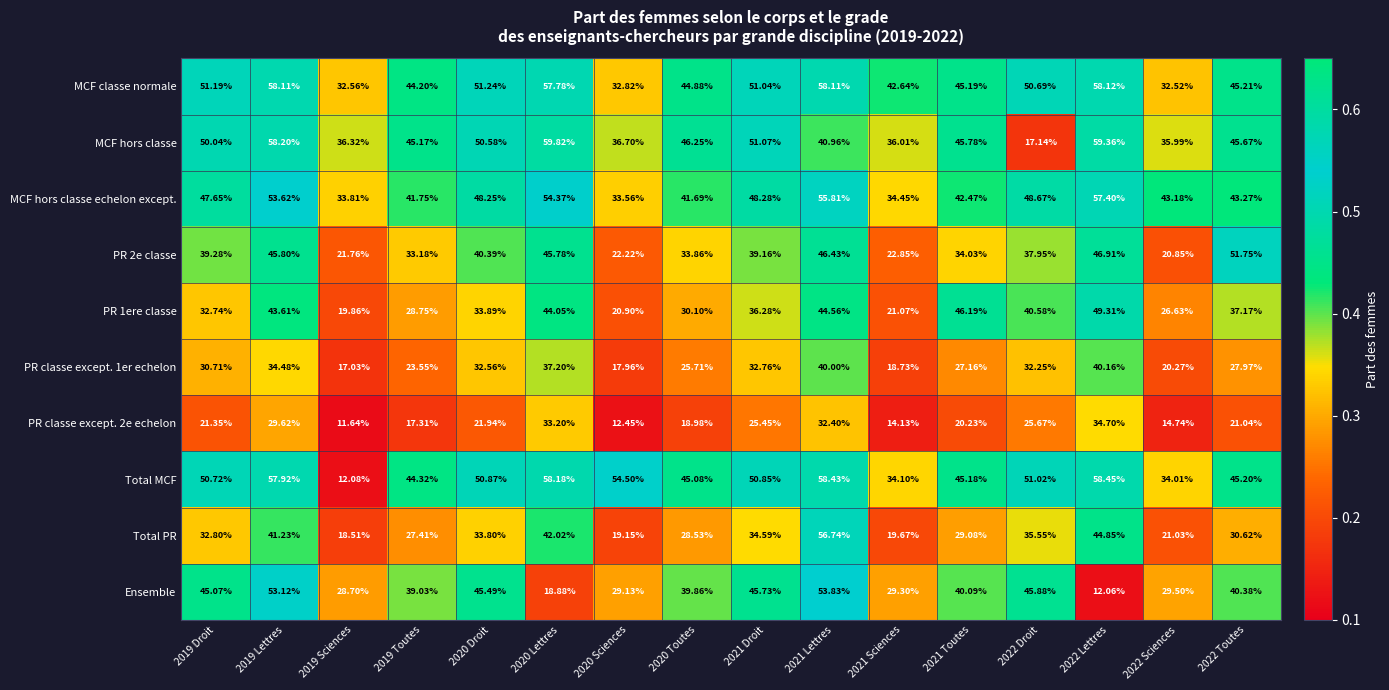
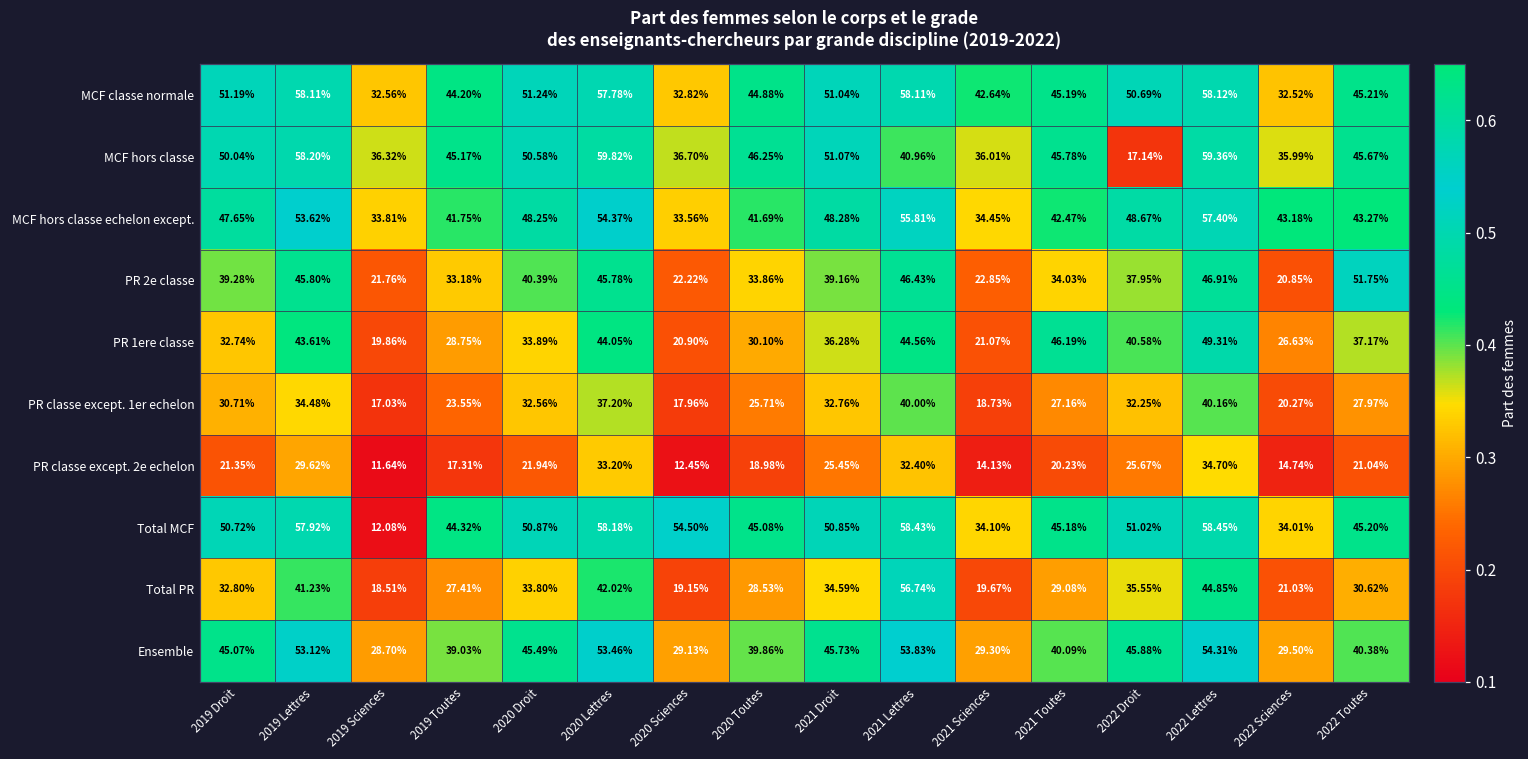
Ensemble, 2020 Lettres: 18.88% -> 53.46%
Ensemble, 2022 Lettres: 12.06% -> 54.31%
